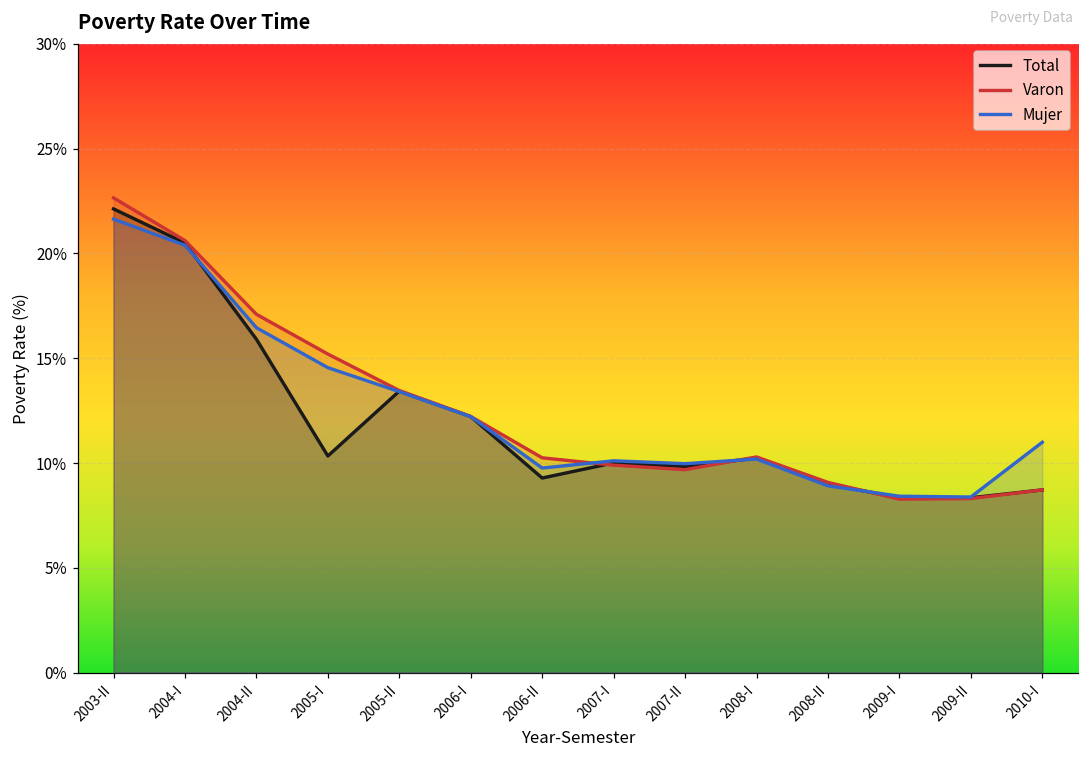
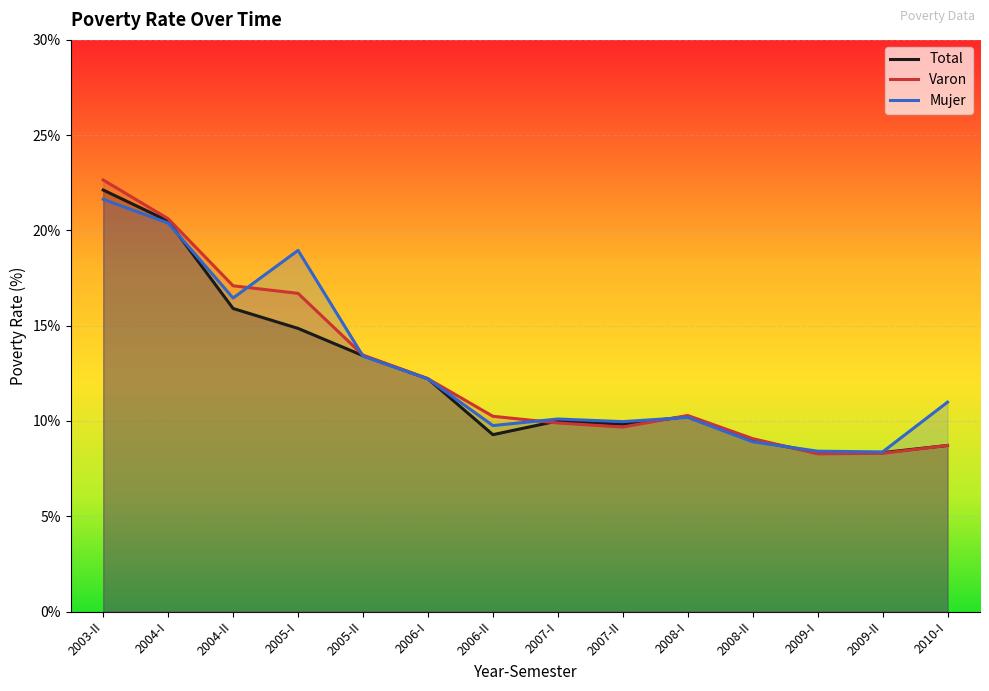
Total, 2005-I: 10.3% -> 14.9%
Varon, 2005-I: 15.2% -> 16.7%
Mujer, 2005-I: 14.5% -> 19.0%
